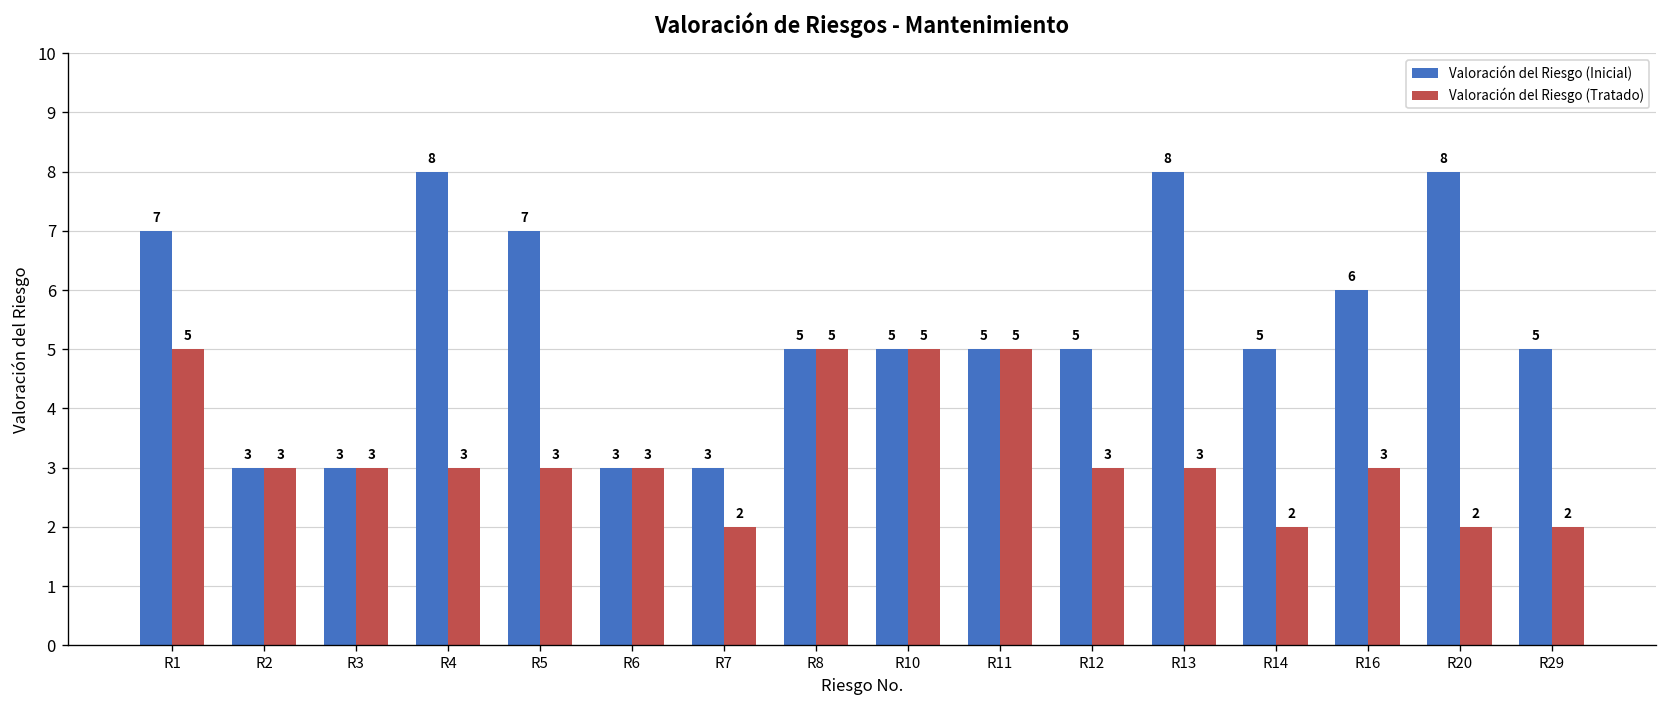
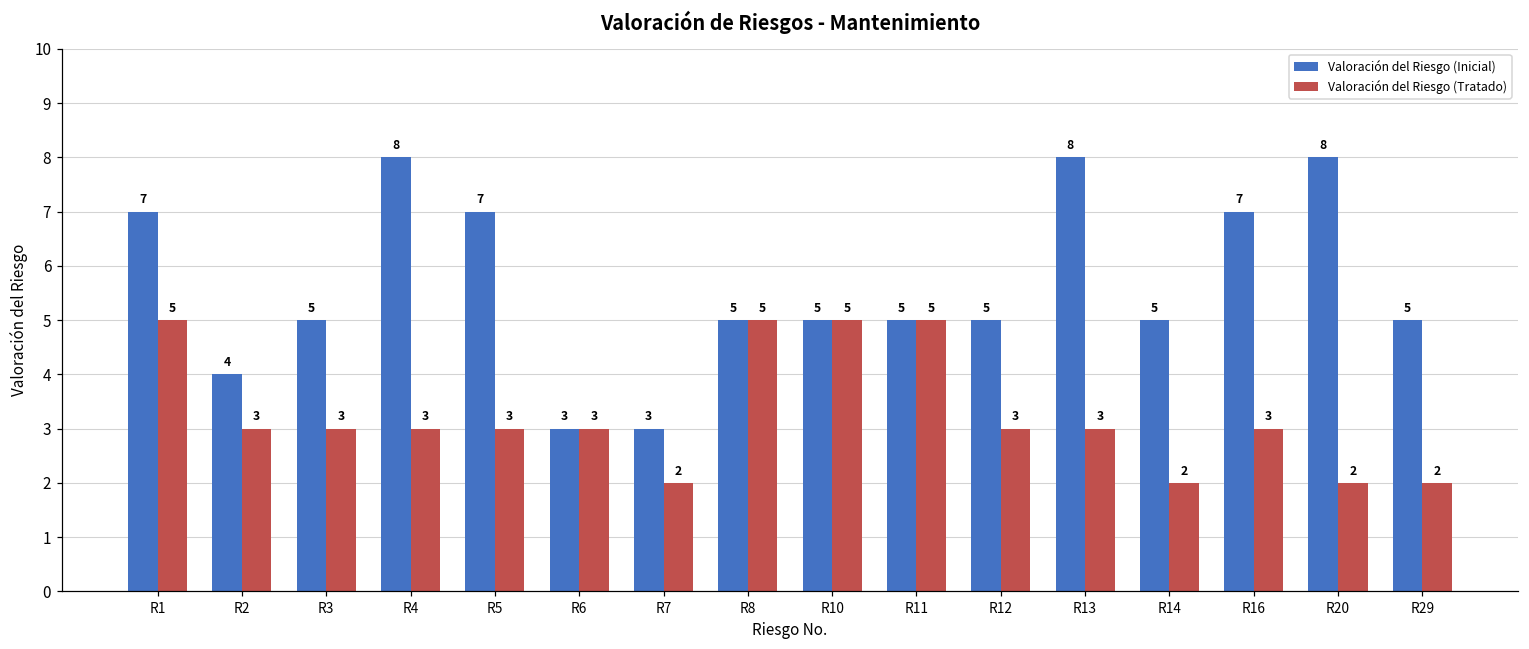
Valoración del Riesgo (Inicial), R2: 3 -> 4
Valoración del Riesgo (Inicial), R3: 3 -> 5
Valoración del Riesgo (Inicial), R16: 6 -> 7
